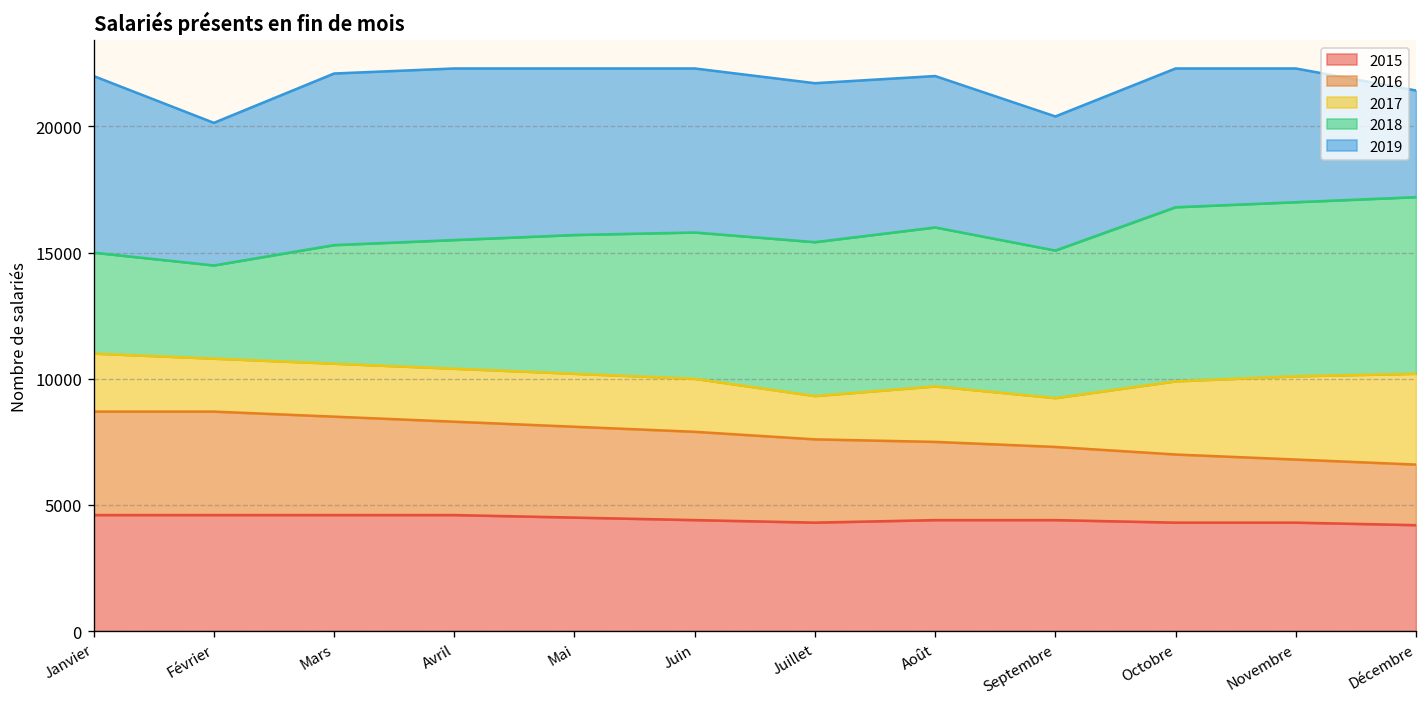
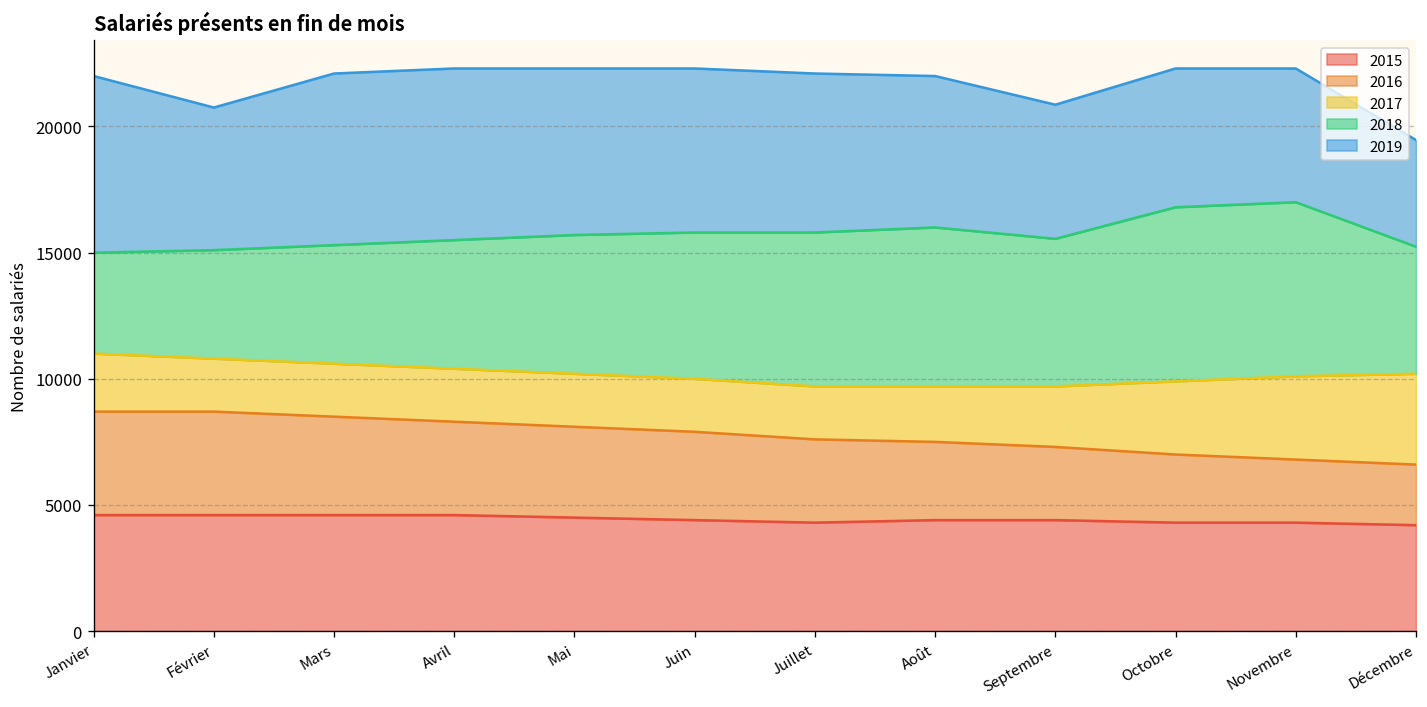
2018, Février: 3700 -> 4300
2017, Juillet: 1700 -> 2100
2017, Septembre: 1900 -> 2400
2018, Décembre: 7000 -> 5000
